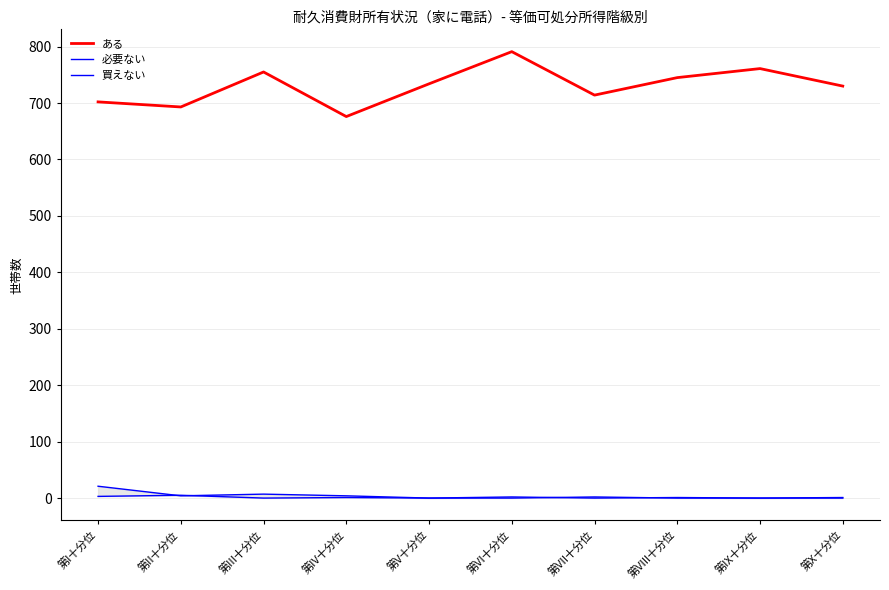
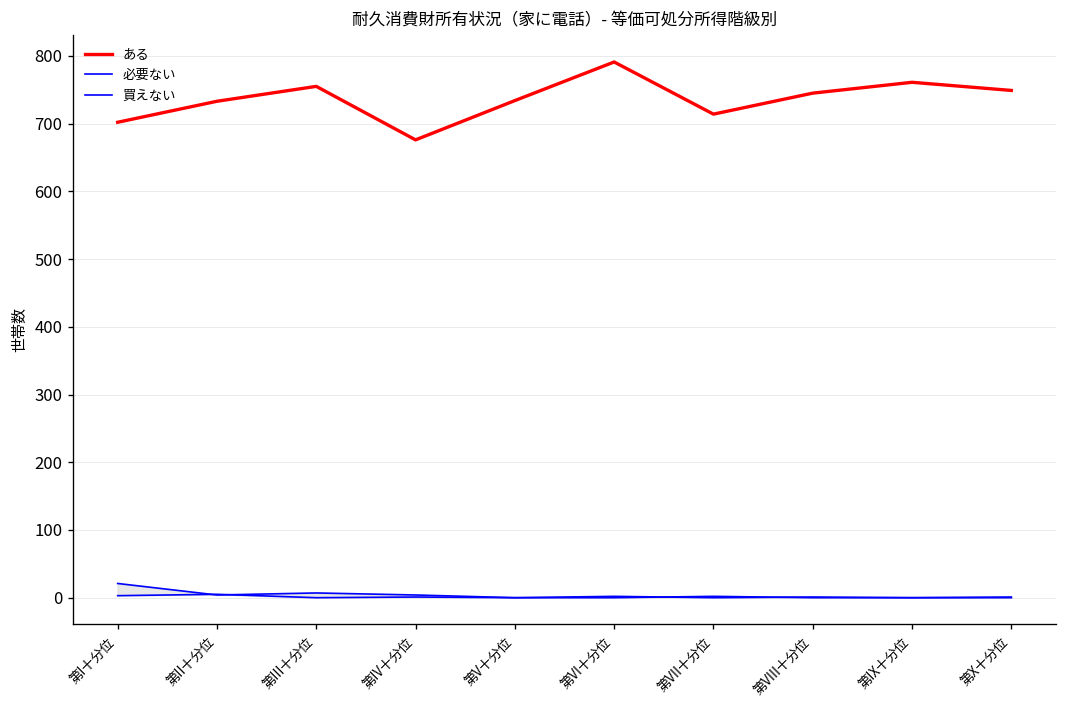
ある, 第II十分位: 690 -> 730
ある, 第X十分位: 730 -> 750
